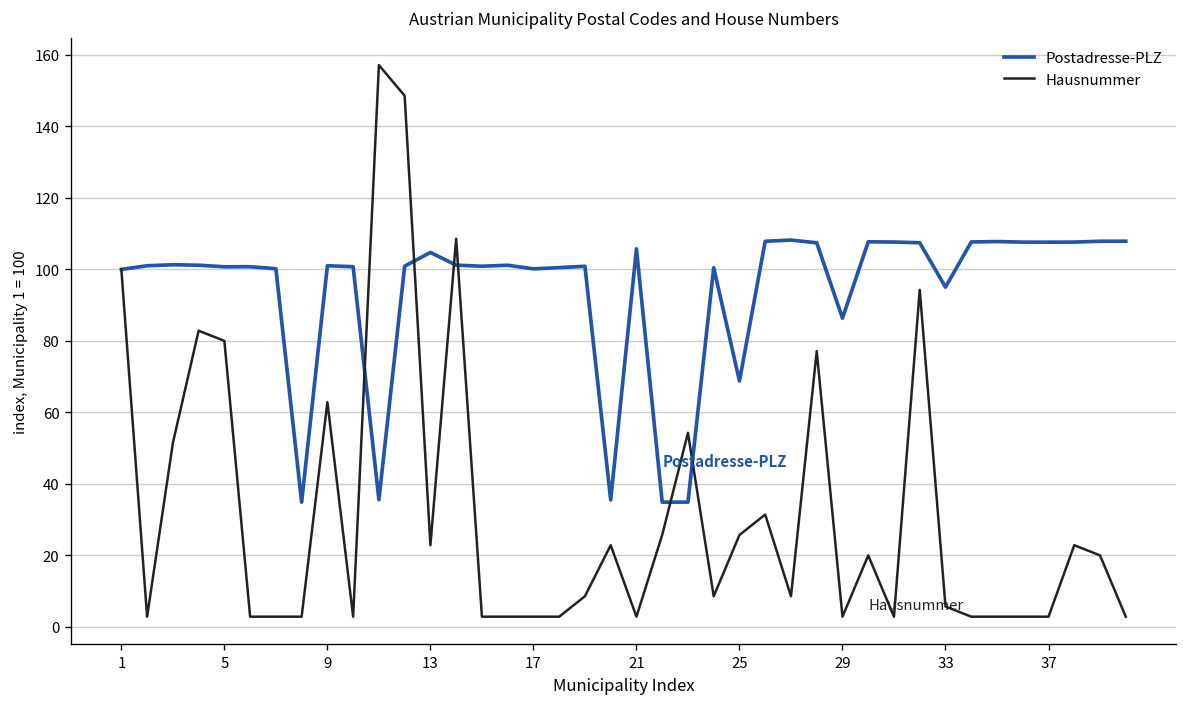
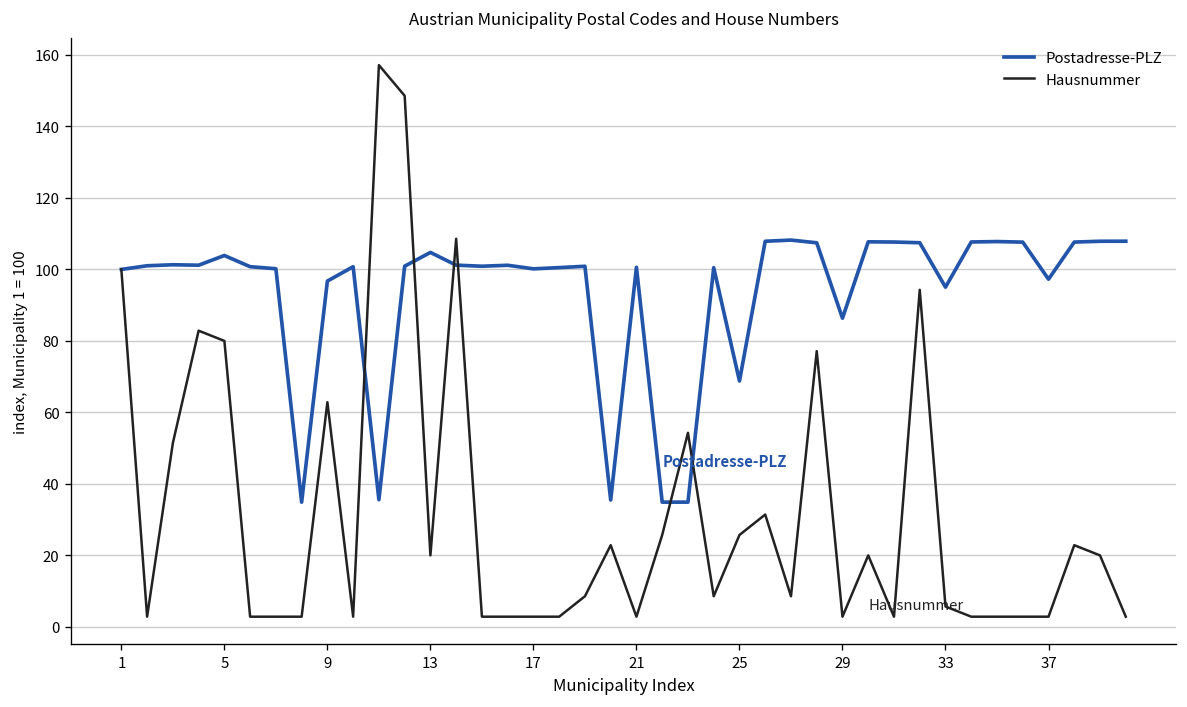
Postadresse-PLZ, 5: 101 -> 104
Postadresse-PLZ, 9: 101 -> 97
Hausnummer, 13: 23 -> 20
Postadresse-PLZ, 21: 106 -> 101
Postadresse-PLZ, 37: 108 -> 97
